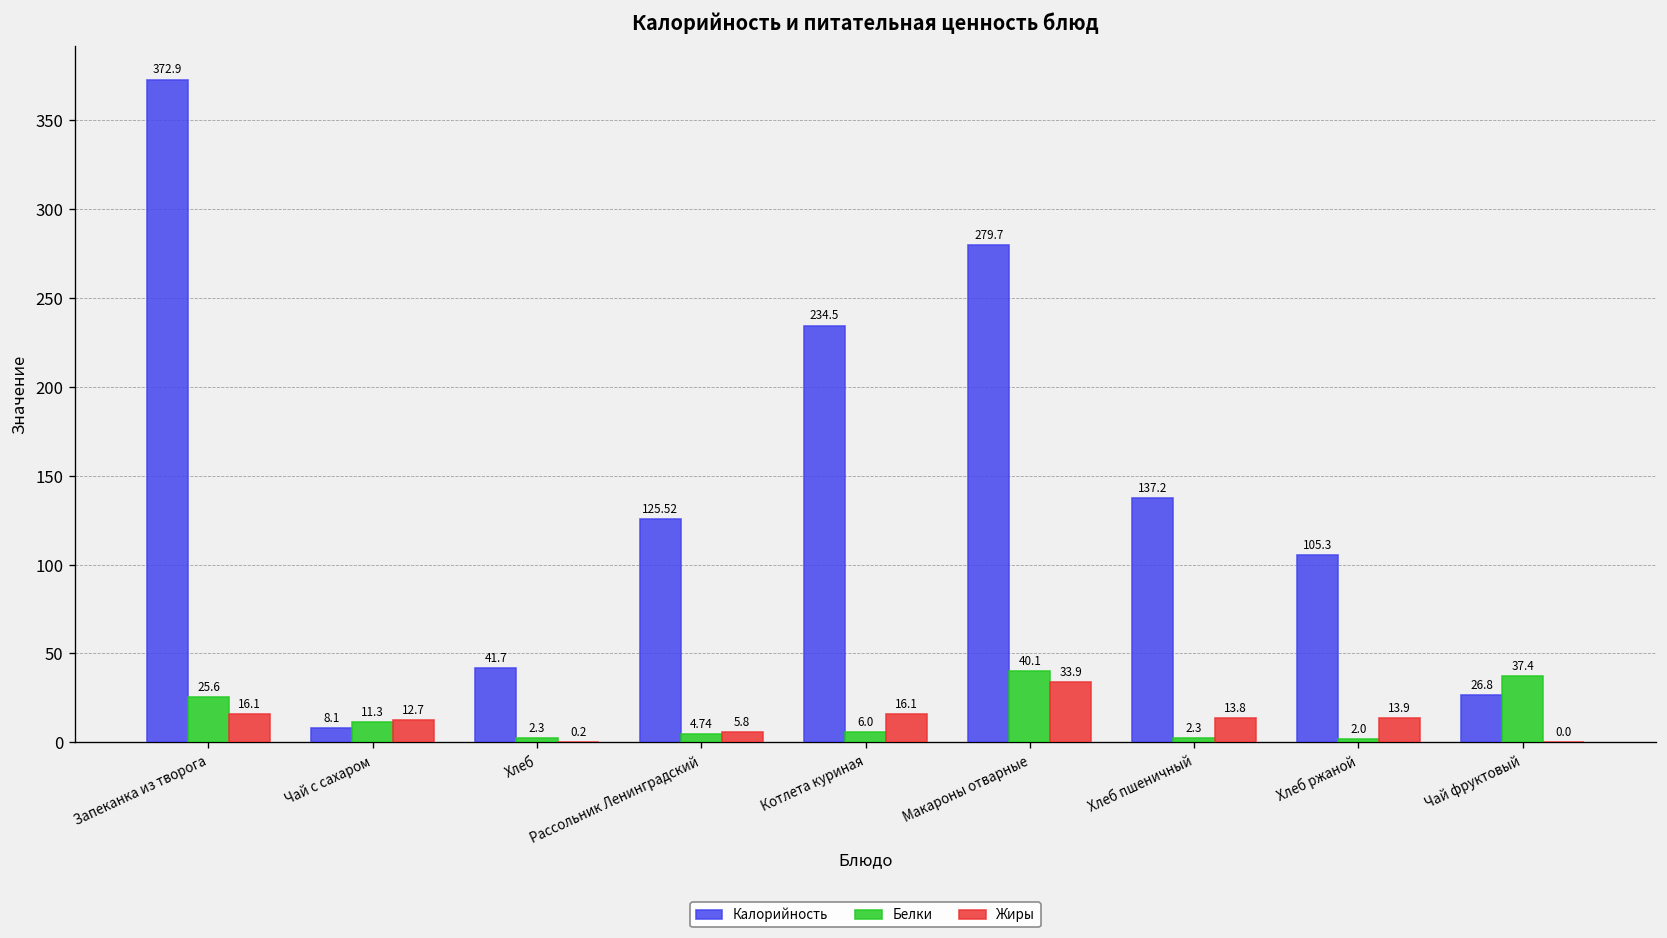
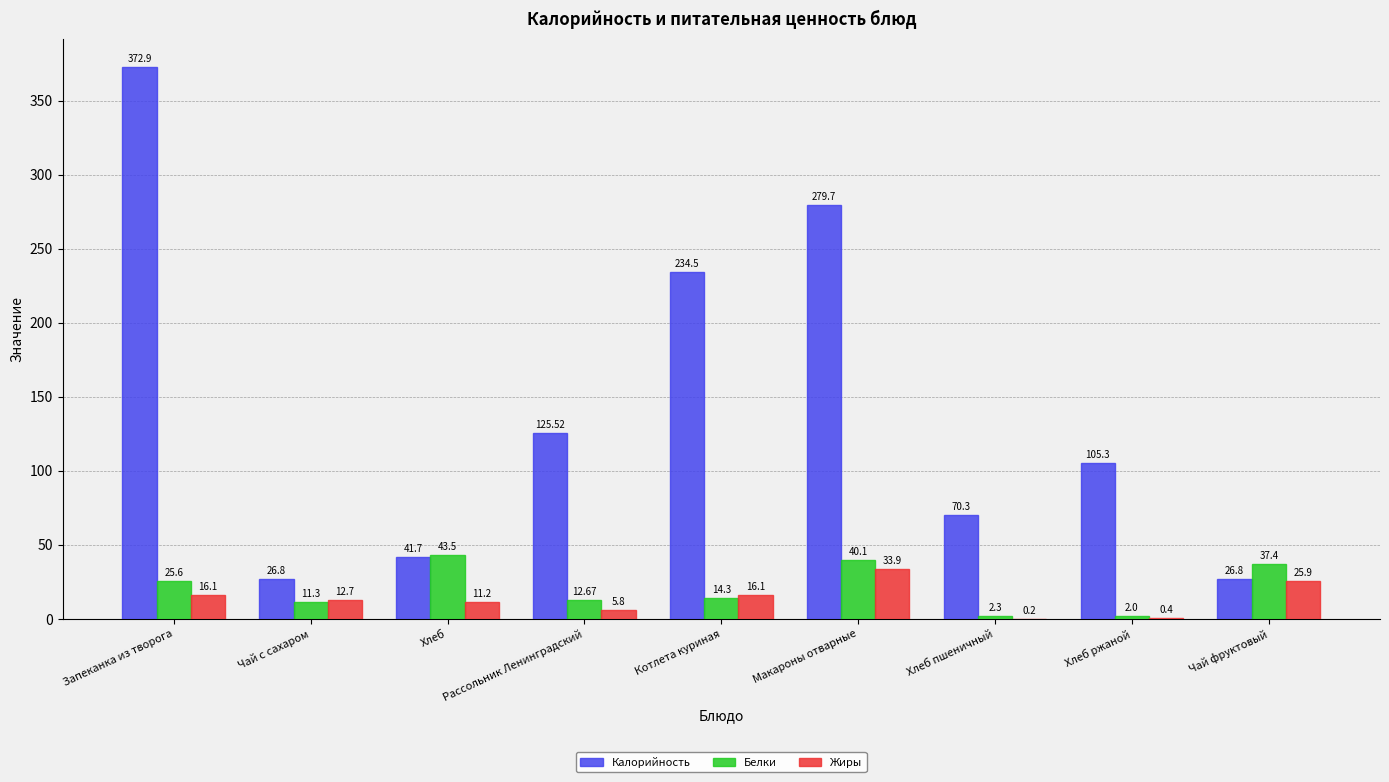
Калорийность, Чай с сахаром: 8.1 -> 26.8
Белки, Хлеб: 2.3 -> 43.5
Жиры, Хлеб: 0.2 -> 11.2
Белки, Рассольник Ленинградский: 4.74 -> 12.67
Белки, Котлета куриная: 6.0 -> 14.3
Калорийность, Хлеб пшеничный: 137.2 -> 70.3
Жиры, Хлеб пшеничный: 13.8 -> 0.2
Жиры, Хлеб ржаной: 13.9 -> 0.4
Жиры, Чай фруктовый: 0.0 -> 25.9
